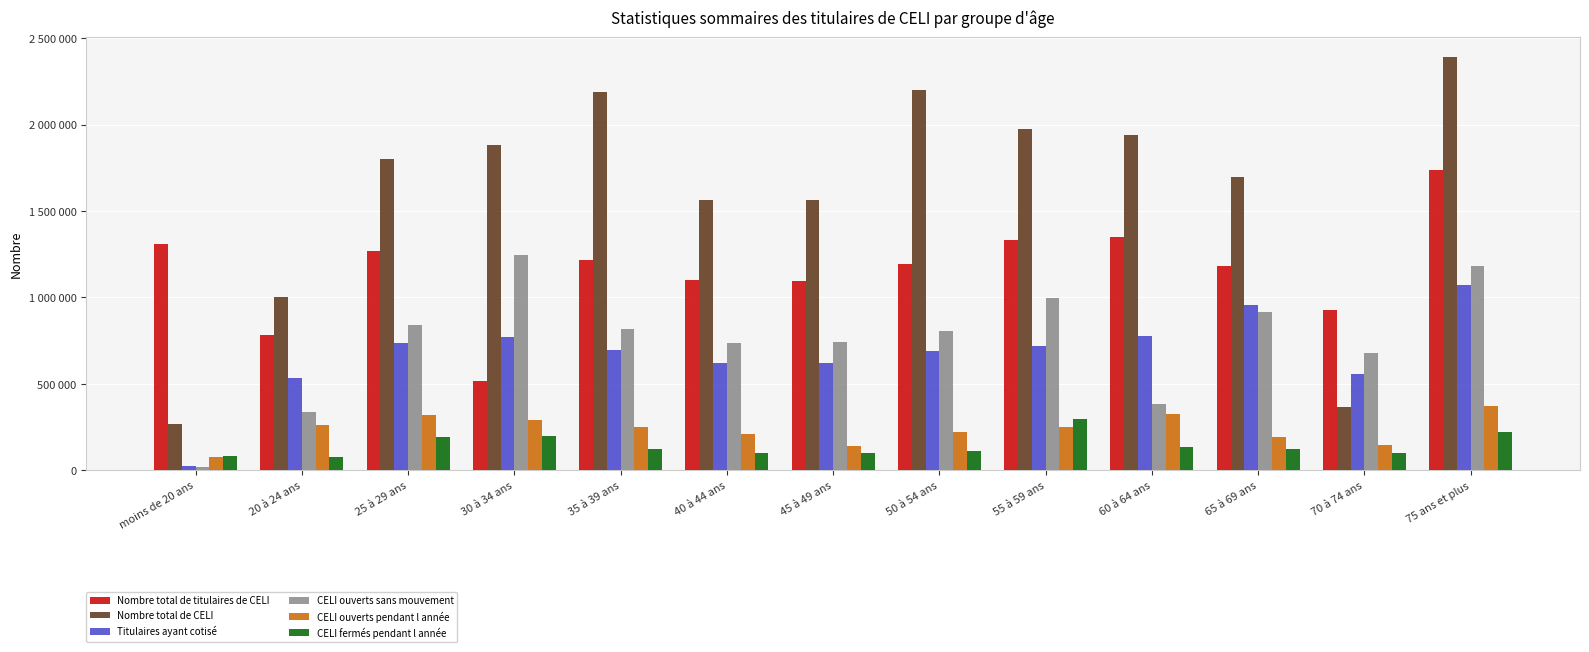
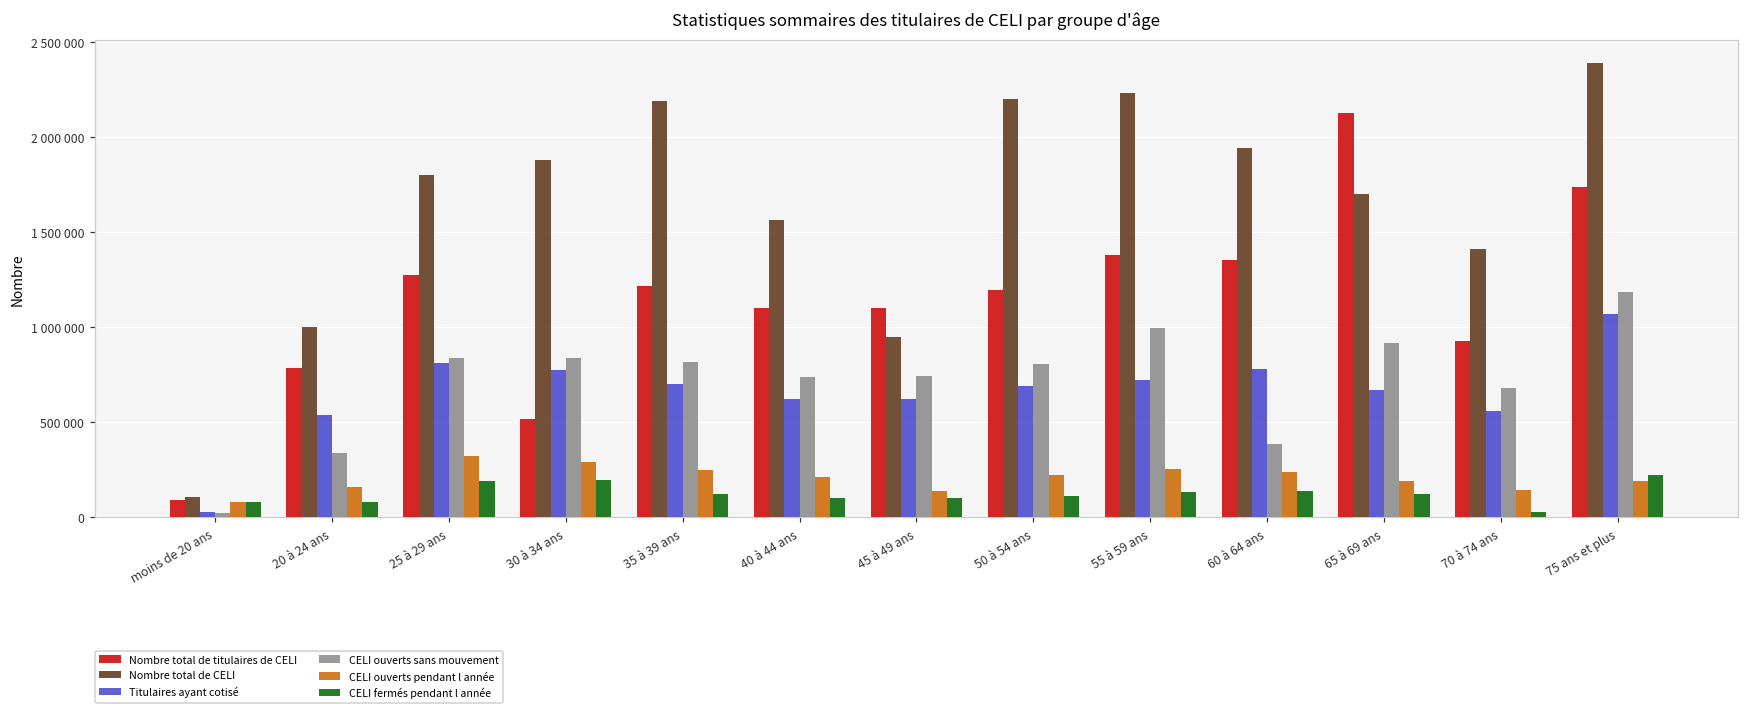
Nombre total de titulaires de CELI, moins de 20 ans: 1310000 -> 90000
Nombre total de CELI, moins de 20 ans: 270000 -> 100000
CELI ouverts pendant l année, 20 à 24 ans: 260000 -> 160000
Titulaires ayant cotisé, 25 à 29 ans: 730000 -> 810000
CELI ouverts sans mouvement, 30 à 34 ans: 1240000 -> 840000
Nombre total de CELI, 45 à 49 ans: 1560000 -> 950000
Nombre total de titulaires de CELI, 55 à 59 ans: 1330000 -> 1380000
Nombre total de CELI, 55 à 59 ans: 1970000 -> 2230000
CELI fermés pendant l année, 55 à 59 ans: 300000 -> 130000
CELI ouverts pendant l année, 60 à 64 ans: 330000 -> 240000
Nombre total de titulaires de CELI, 65 à 69 ans: 1180000 -> 2120000
Titulaires ayant cotisé, 65 à 69 ans: 960000 -> 670000
Nombre total de CELI, 70 à 74 ans: 370000 -> 1410000
CELI fermés pendant l année, 70 à 74 ans: 100000 -> 30000
CELI ouverts pendant l année, 75 ans et plus: 370000 -> 190000
